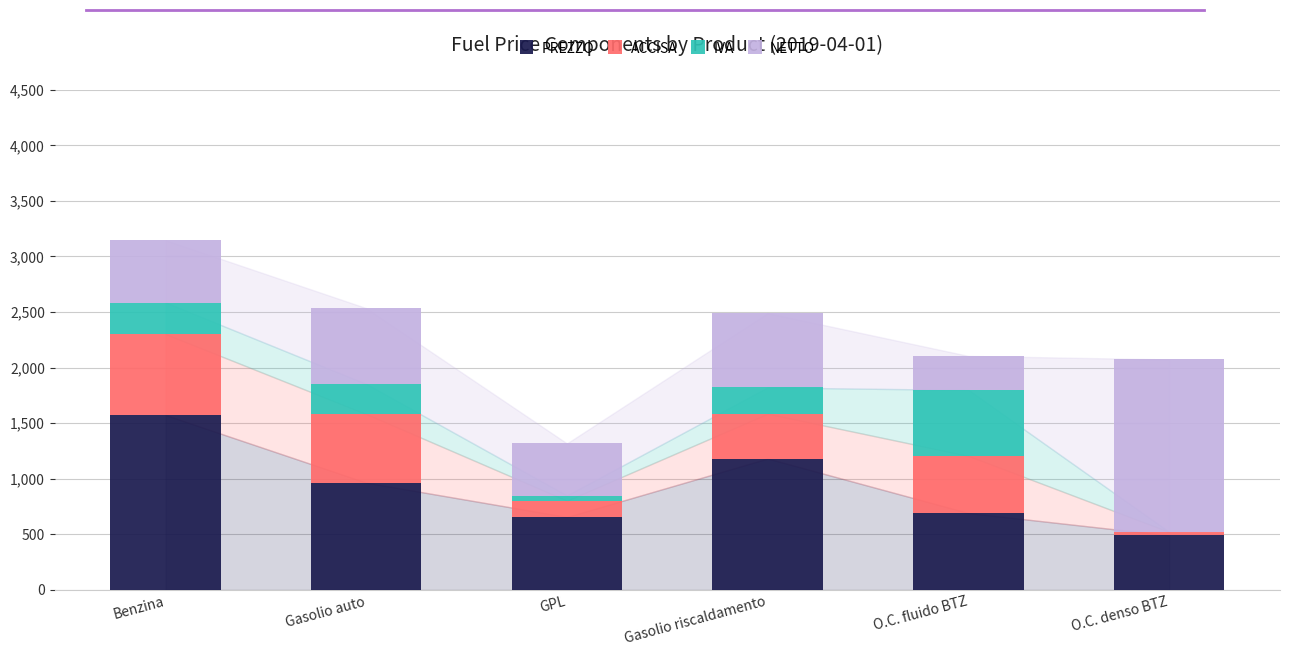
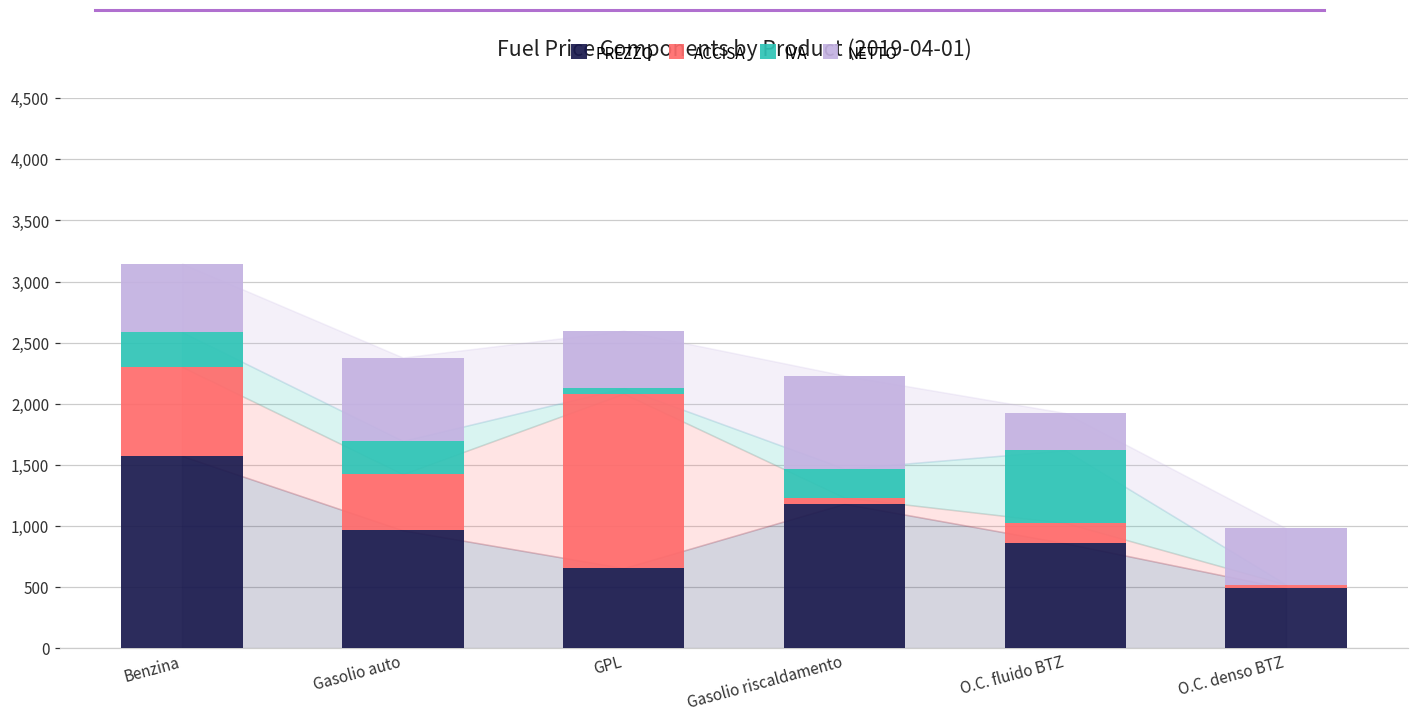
ACCISA, Gasolio auto: 620 -> 460
ACCISA, GPL: 150 -> 1,430
ACCISA, Gasolio riscaldamento: 400 -> 50
NETTO, Gasolio riscaldamento: 670 -> 760
PREZZO, O.C. fluido BTZ: 690 -> 860
ACCISA, O.C. fluido BTZ: 510 -> 170
NETTO, O.C. denso BTZ: 1,550 -> 460
